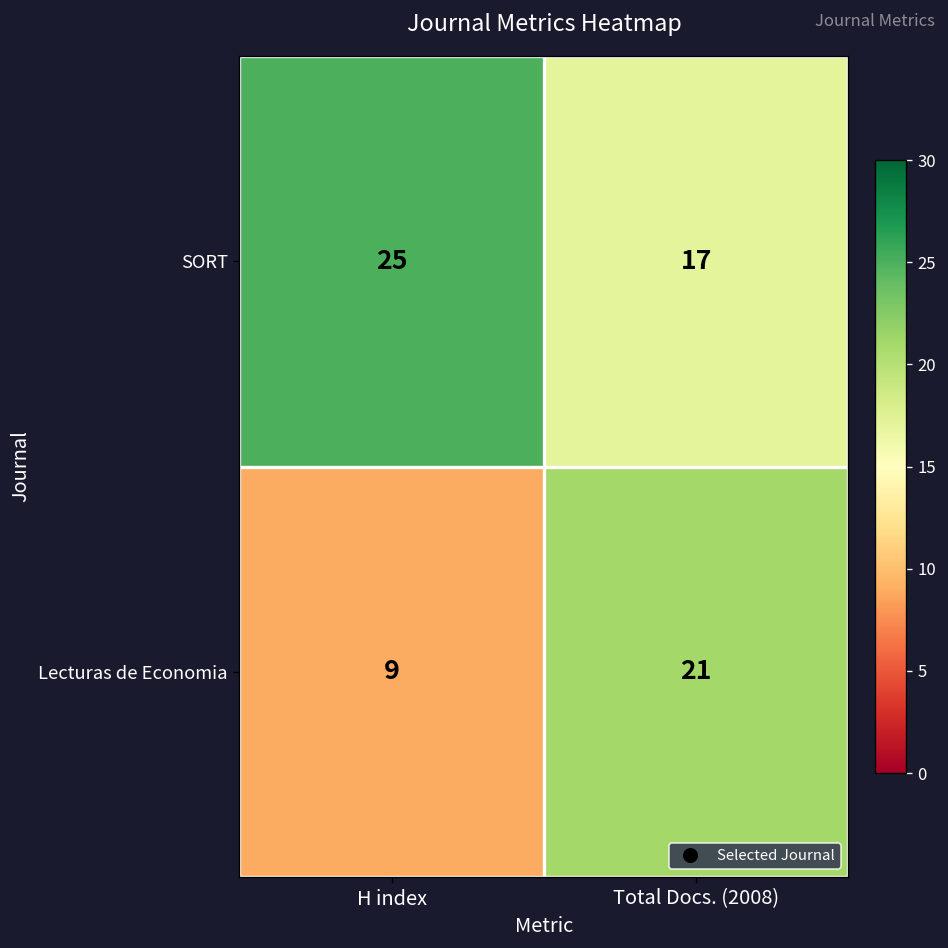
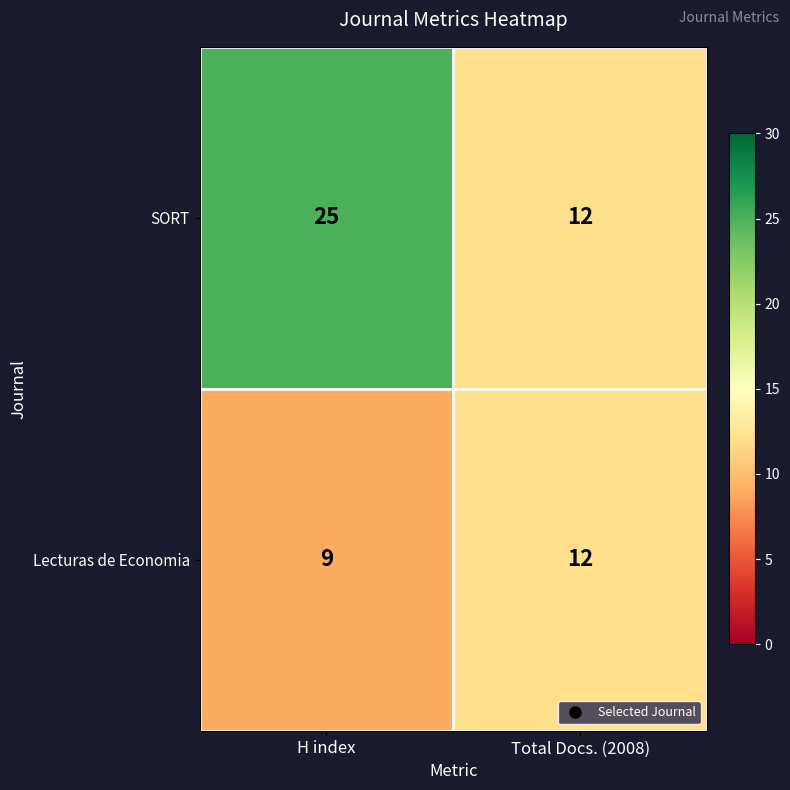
SORT, Total Docs. (2008): 17 -> 12
Lecturas de Economia, Total Docs. (2008): 21 -> 12
